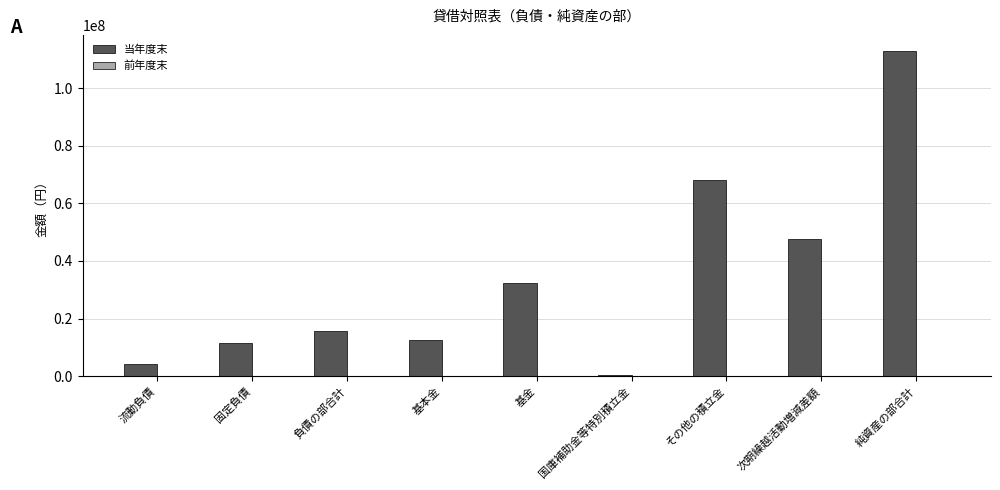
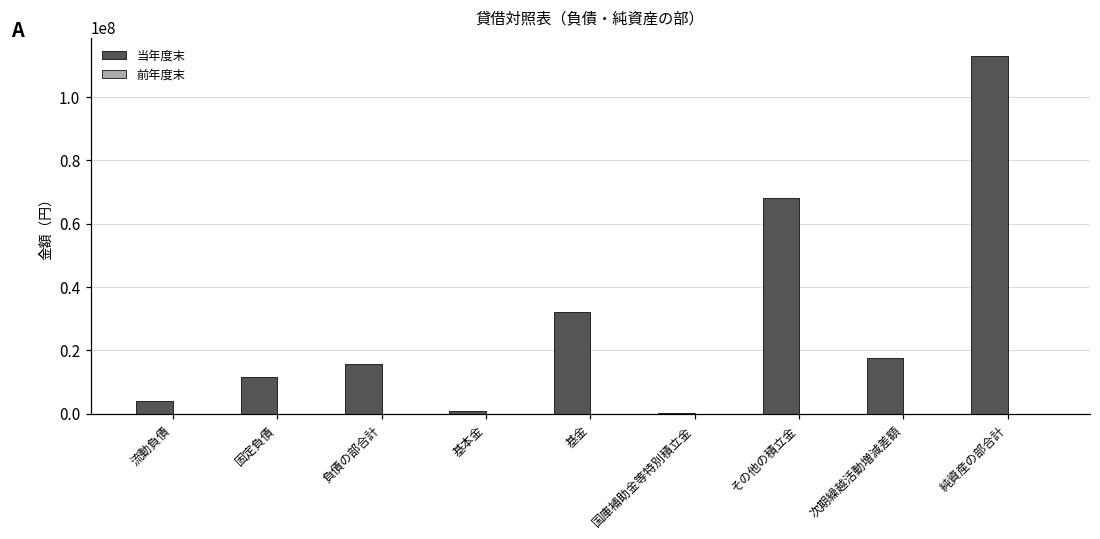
当年度末, 基本金: 12000000 -> 1000000
当年度末, 次期繰越活動増減差額: 48000000 -> 18000000
